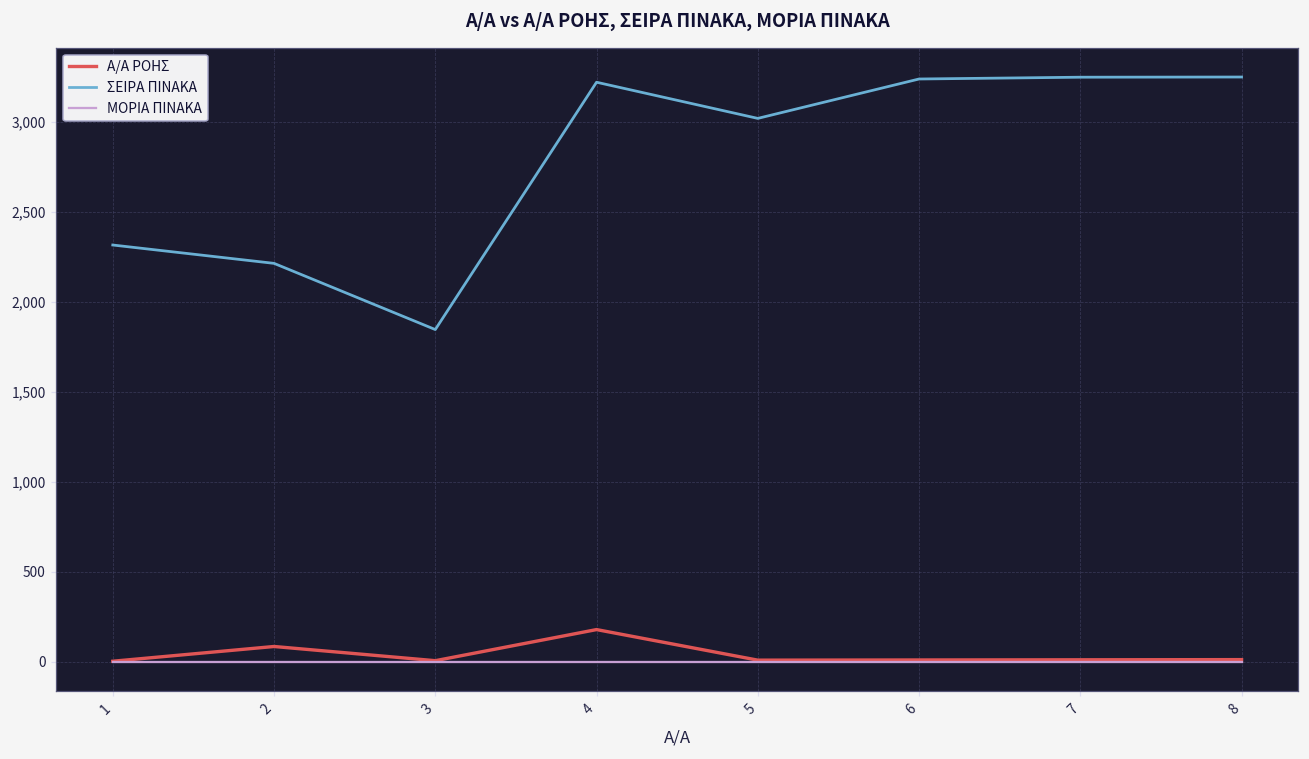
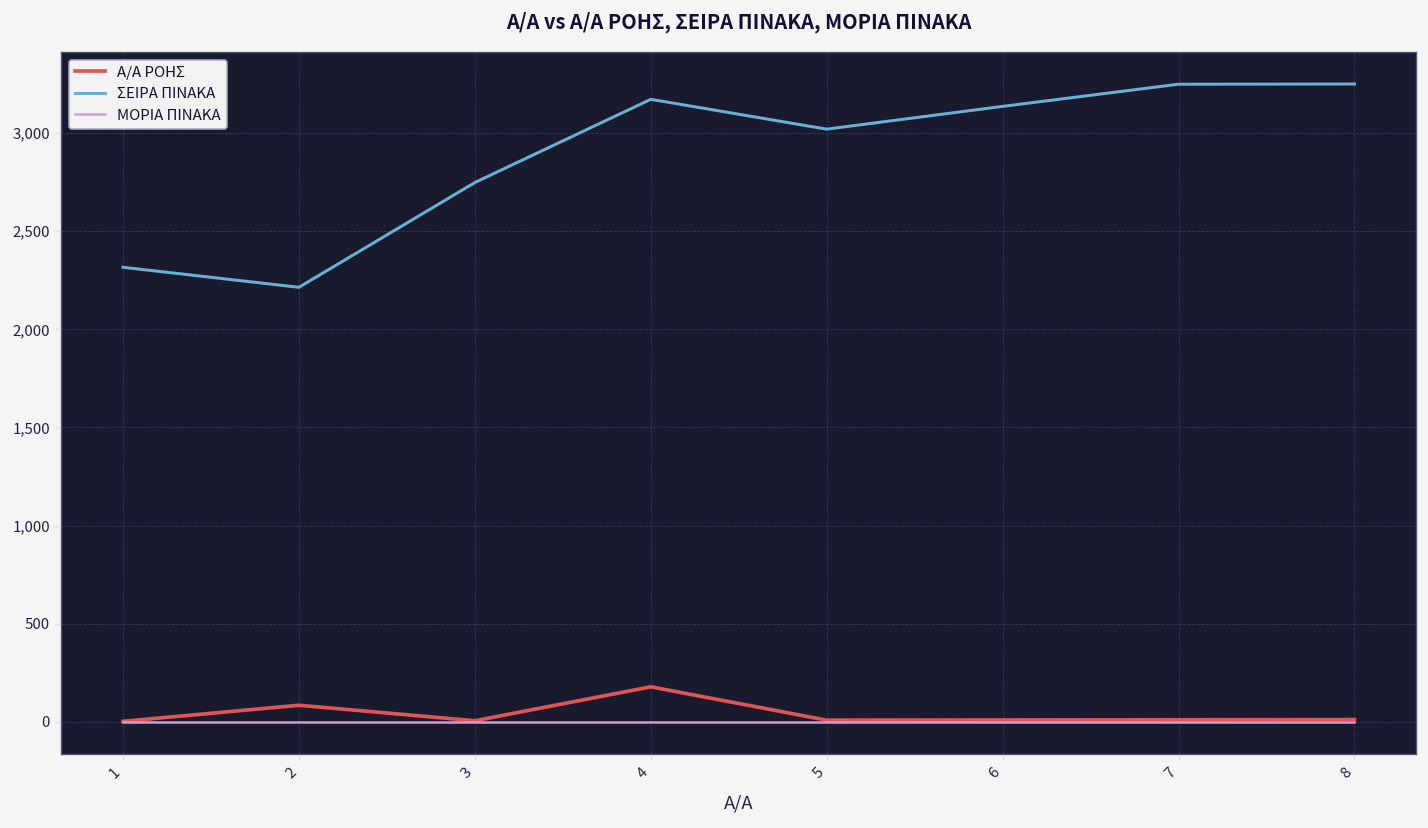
ΣΕΙΡΑ ΠΙΝΑΚΑ, 3: 1,850 -> 2,750
ΣΕΙΡΑ ΠΙΝΑΚΑ, 4: 3,220 -> 3,170
ΣΕΙΡΑ ΠΙΝΑΚΑ, 6: 3,240 -> 3,140
